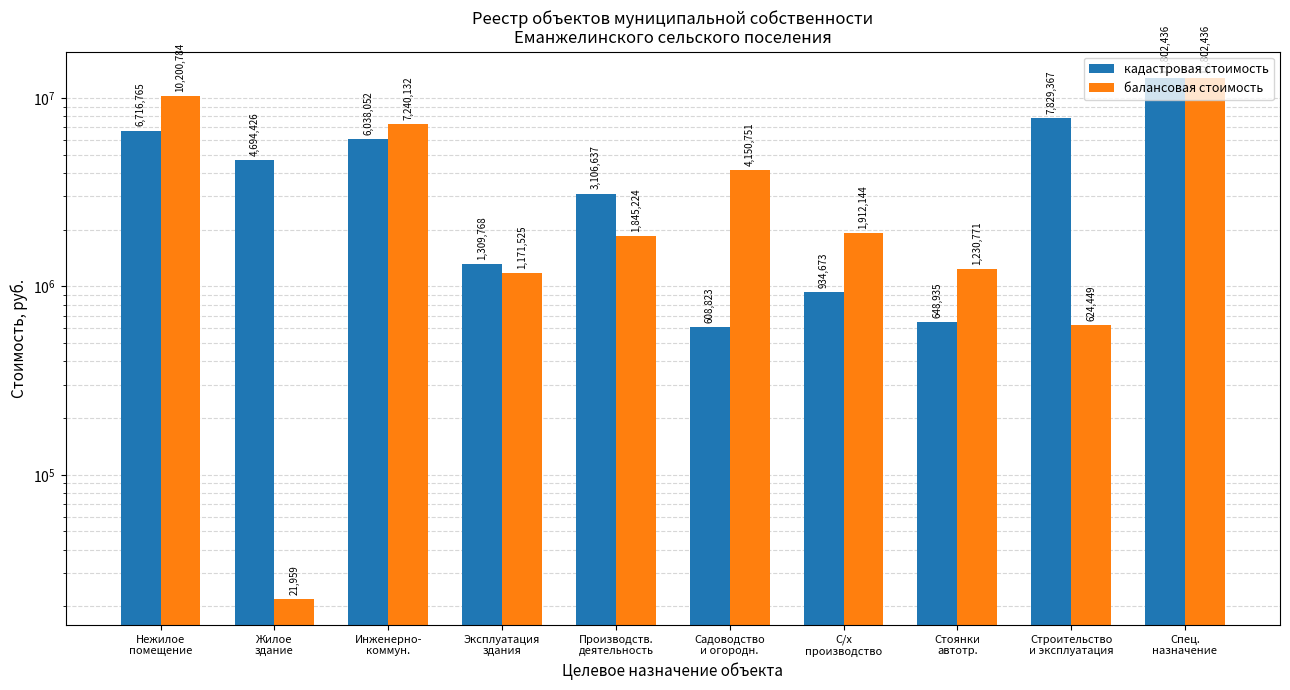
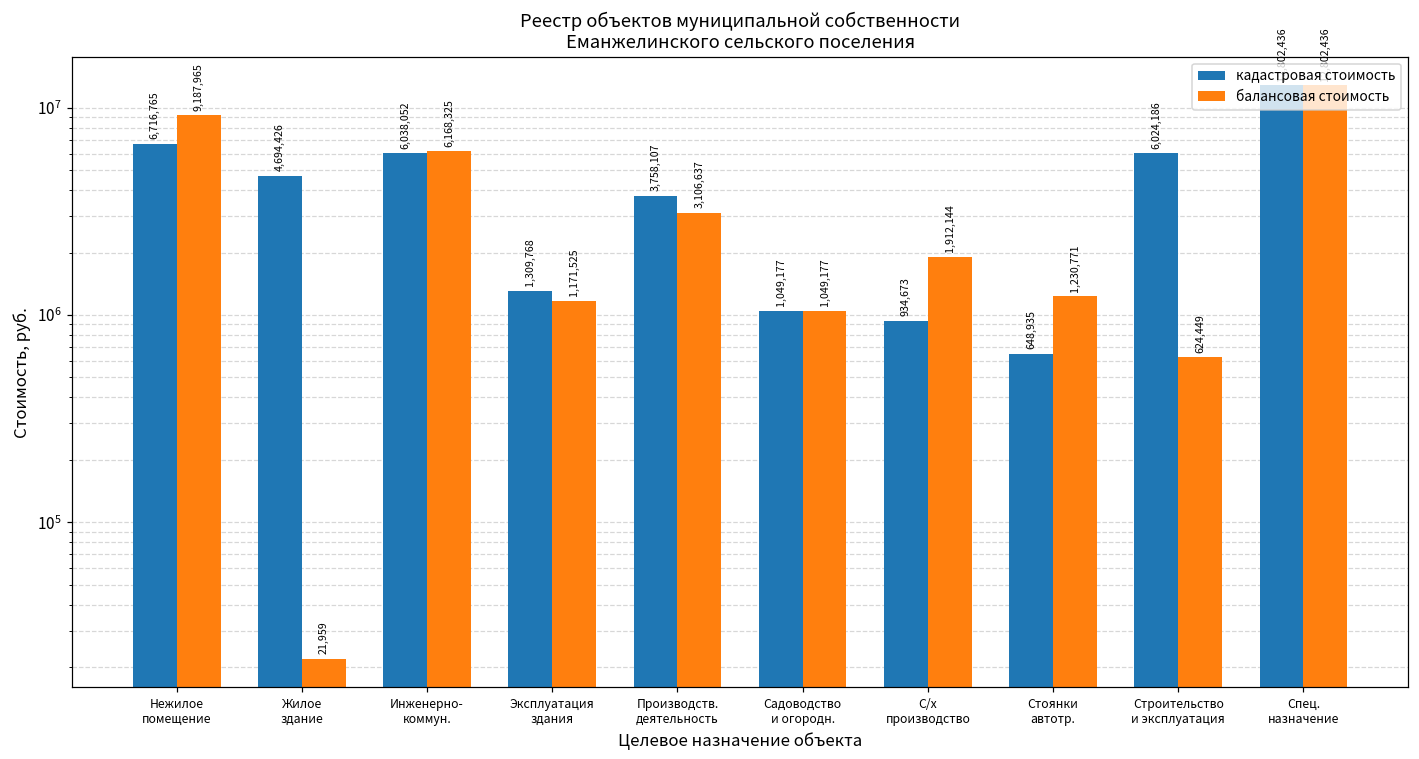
балансовая стоимость, Нежилое помещение: 10,200,784 -> 9,187,965
балансовая стоимость, Инженерно- коммун.: 7,240,132 -> 6,168,325
кадастровая стоимость, Производств. деятельность: 3,106,637 -> 3,758,107
балансовая стоимость, Производств. деятельность: 1,845,224 -> 3,106,637
кадастровая стоимость, Садоводство и огородн.: 608,823 -> 1,049,177
балансовая стоимость, Садоводство и огородн.: 4,150,751 -> 1,049,177
кадастровая стоимость, Строительство и эксплуатация: 7,829,367 -> 6,024,186
